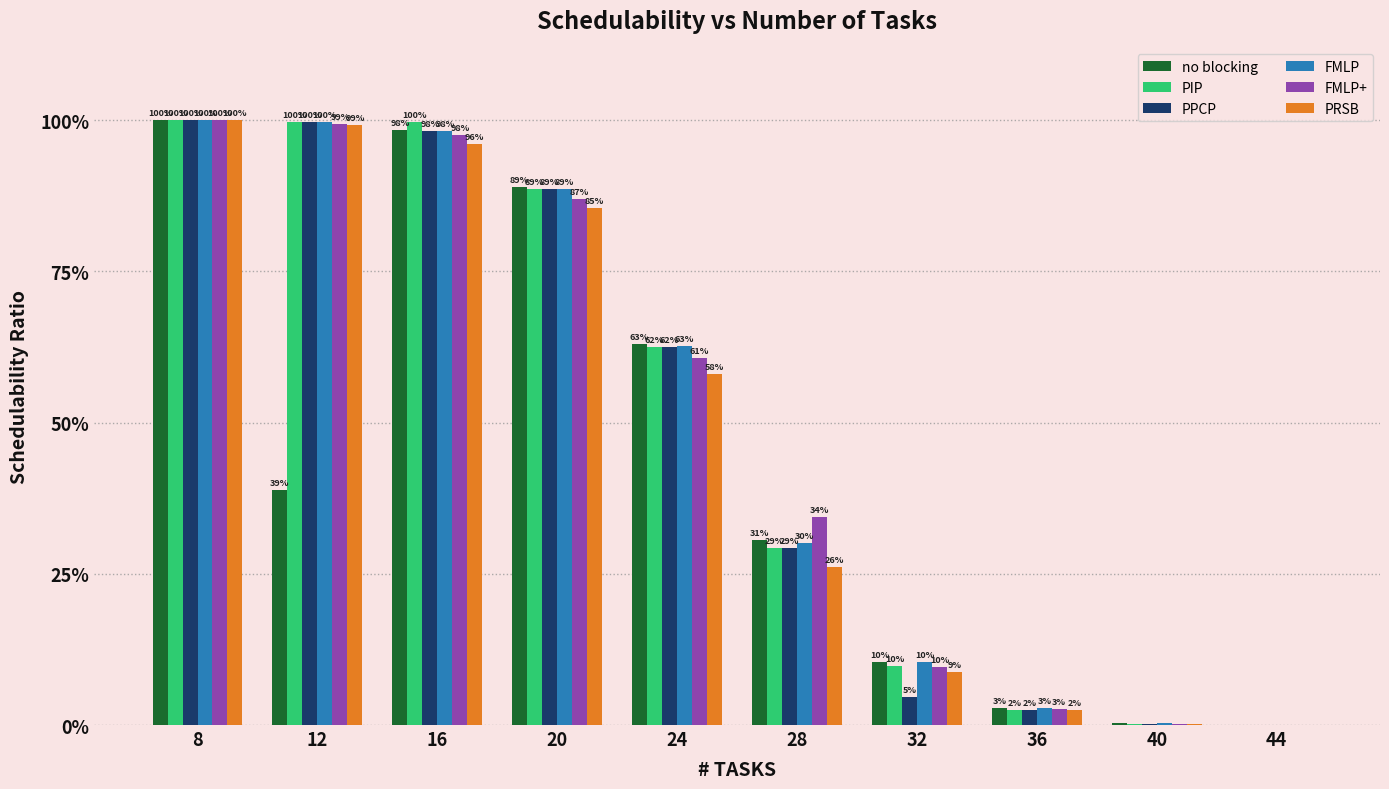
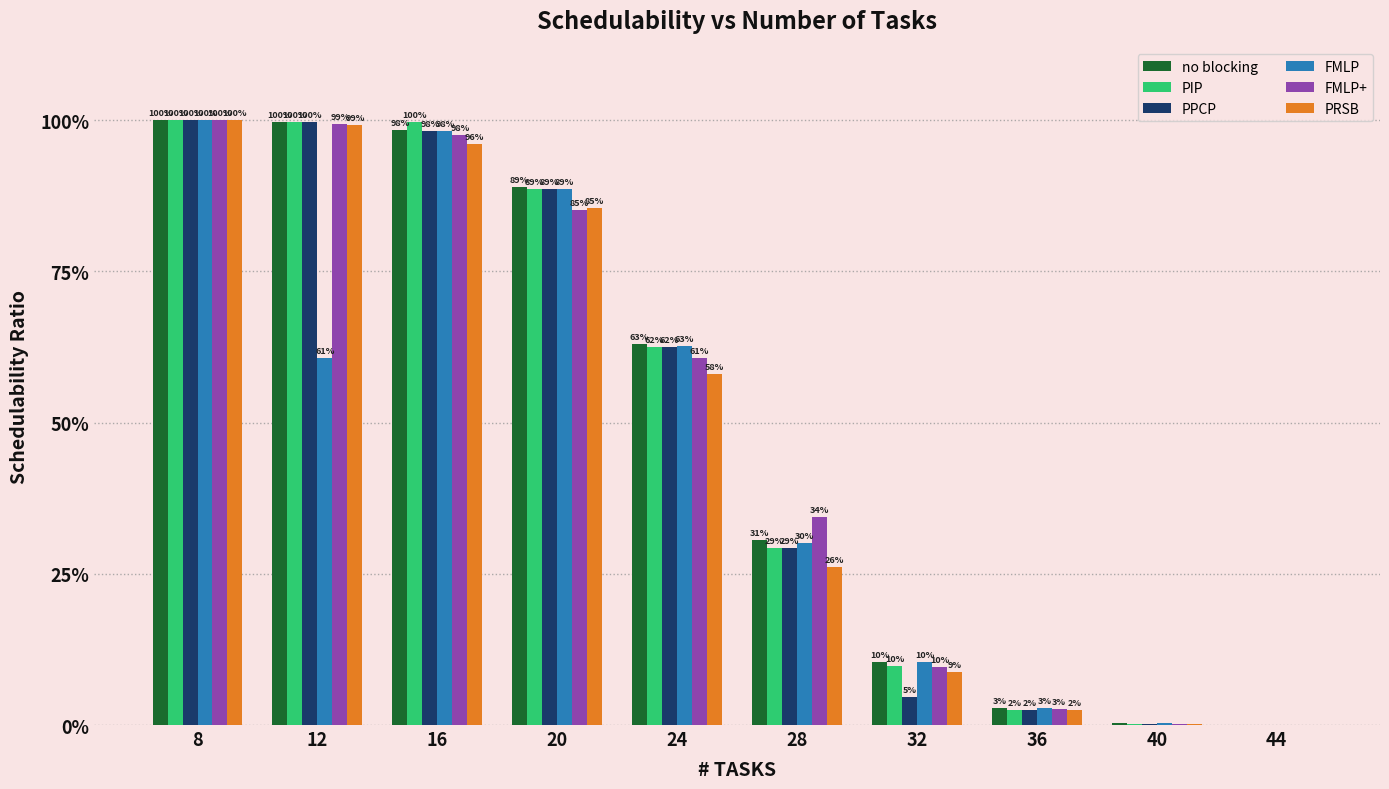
no blocking, 12: 39% -> 100%
FMLP, 12: 100% -> 61%
FMLP+, 20: 87% -> 85%
